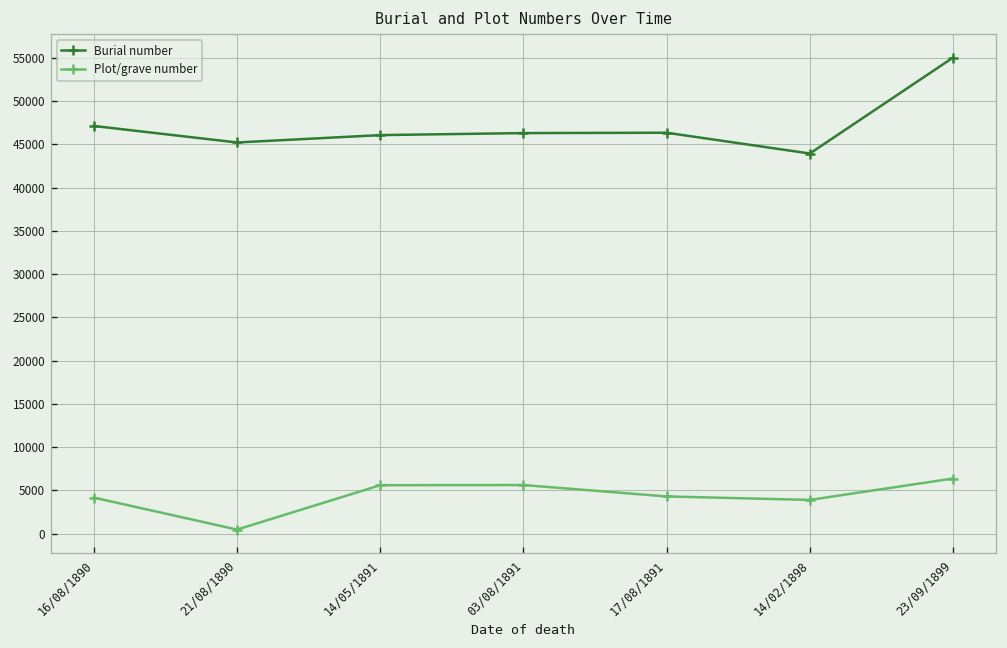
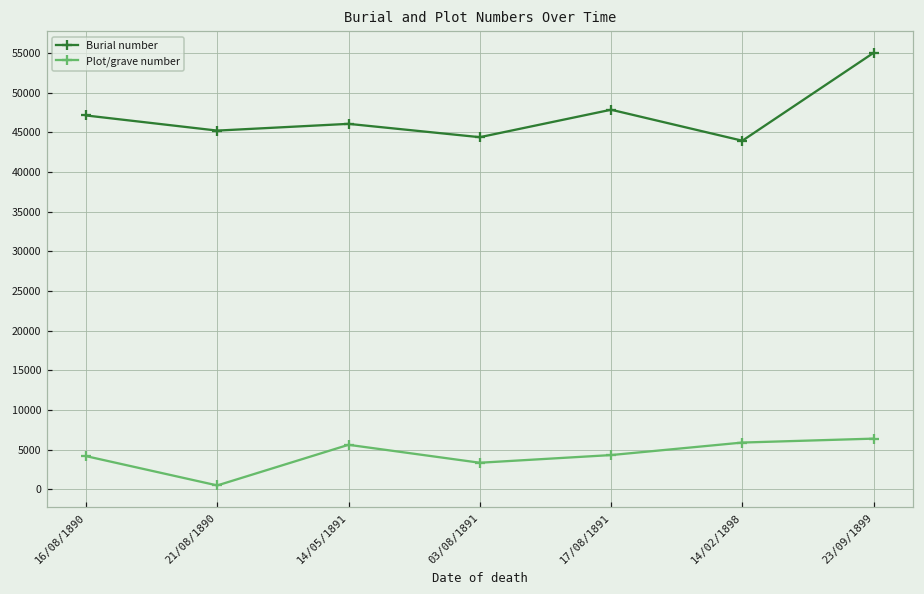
Burial number, 03/08/1891: 46000 -> 44000
Plot/grave number, 03/08/1891: 6000 -> 3000
Burial number, 17/08/1891: 46000 -> 48000
Plot/grave number, 14/02/1898: 4000 -> 6000
